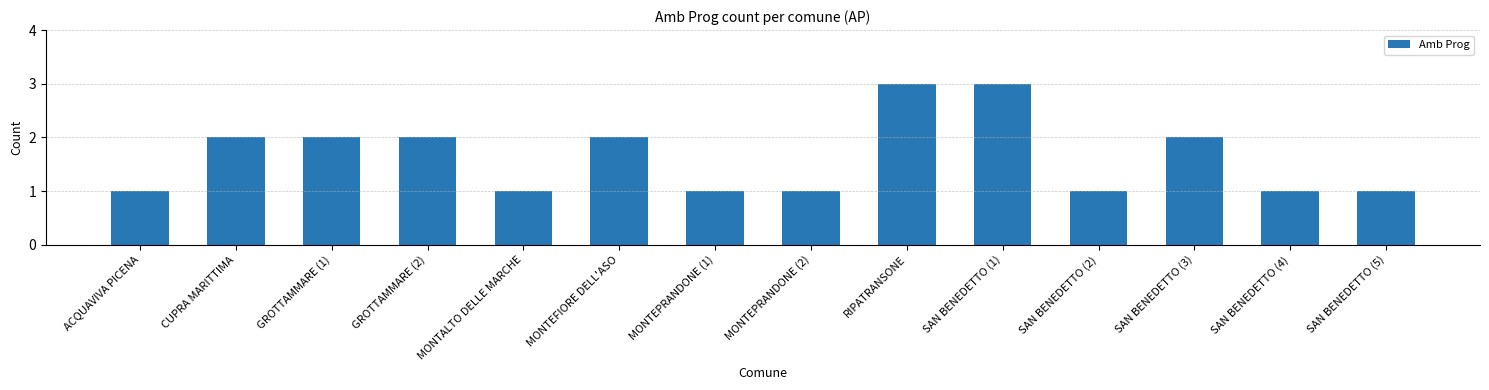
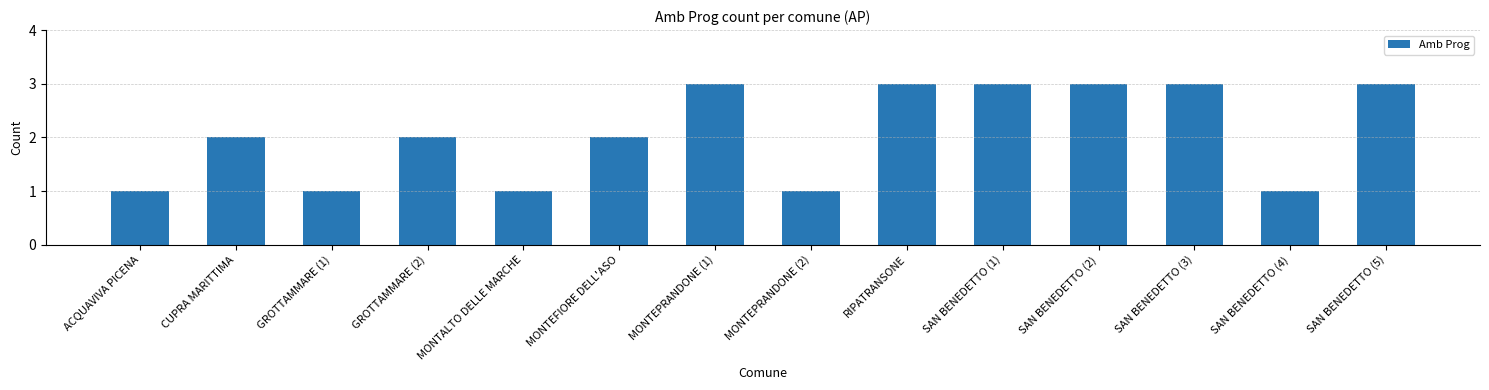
GROTTAMMARE (1): 2 -> 1
MONTEPRANDONE (1): 1 -> 3
SAN BENEDETTO (2): 1 -> 3
SAN BENEDETTO (3): 2 -> 3
SAN BENEDETTO (5): 1 -> 3
